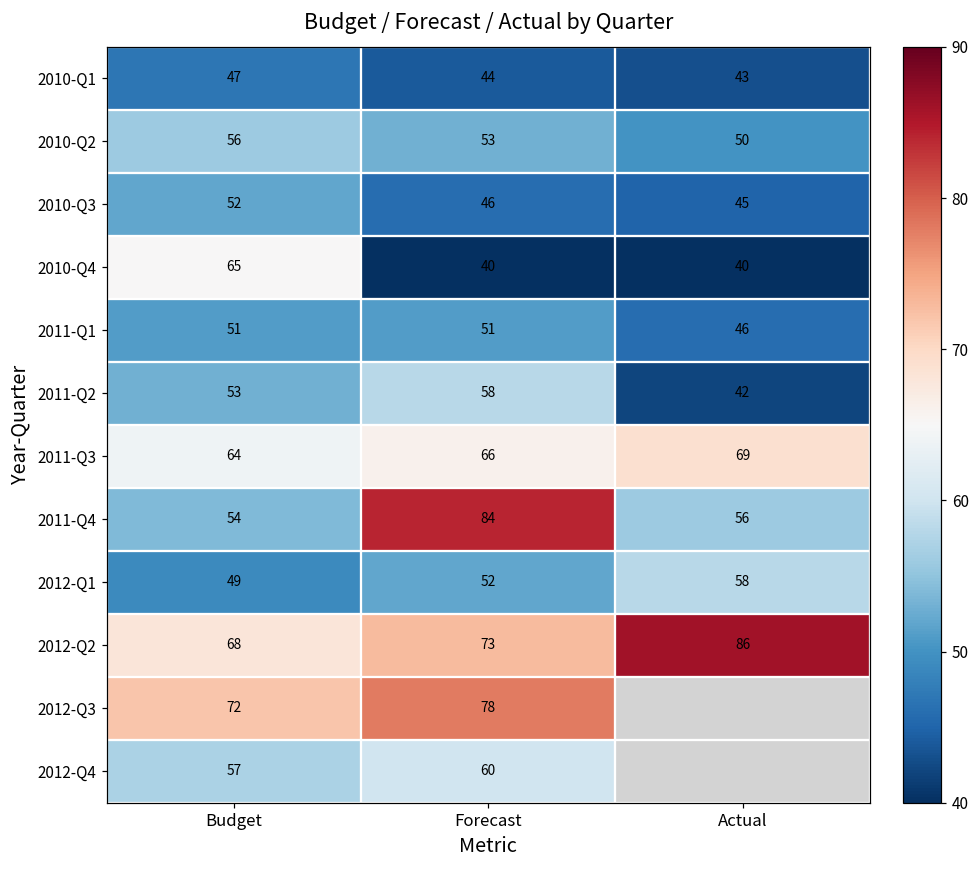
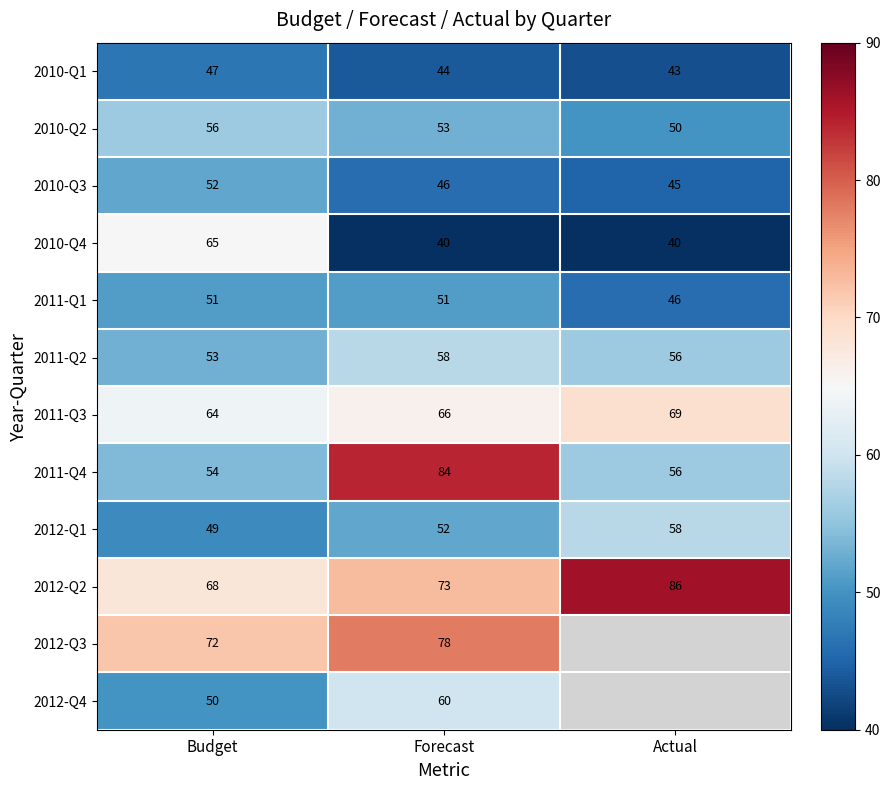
2011-Q2, Actual: 42 -> 56
2012-Q4, Budget: 57 -> 50
